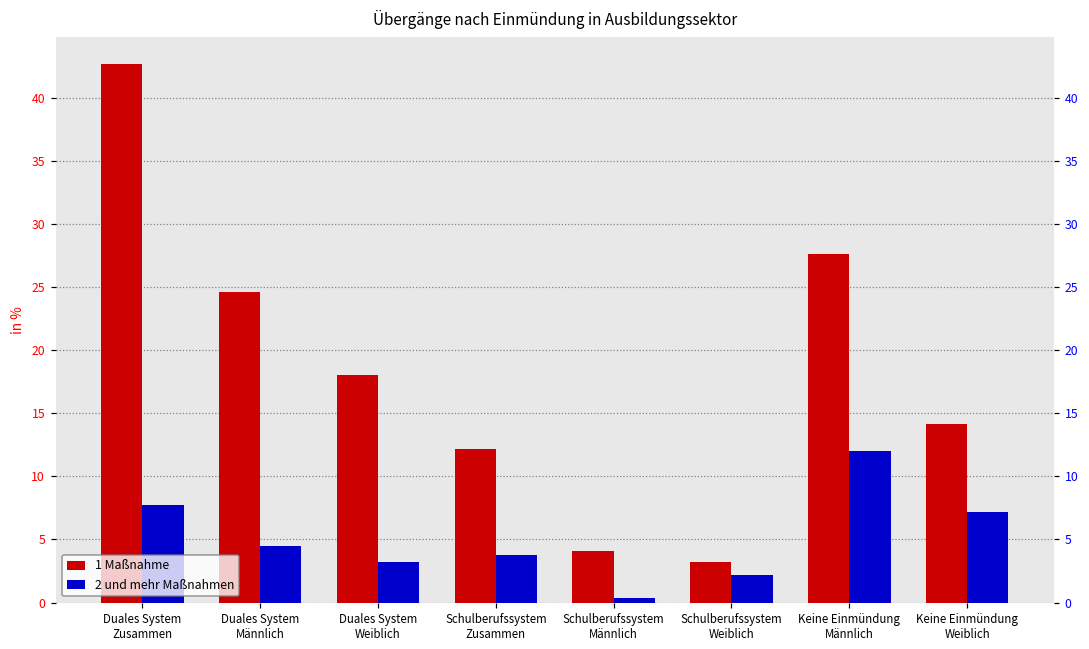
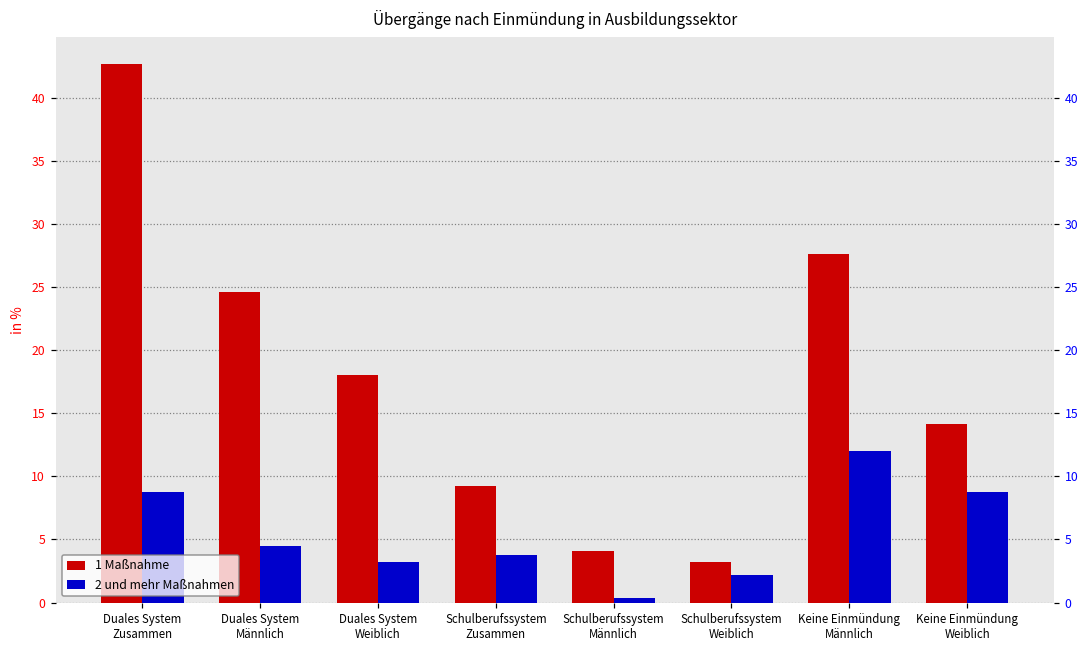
2 und mehr Maßnahmen, Duales System Zusammen: 7.7 -> 8.8
1 Maßnahme, Schulberufssystem Zusammen: 12.2 -> 9.2
2 und mehr Maßnahmen, Keine Einmündung Weiblich: 7.2 -> 8.8
